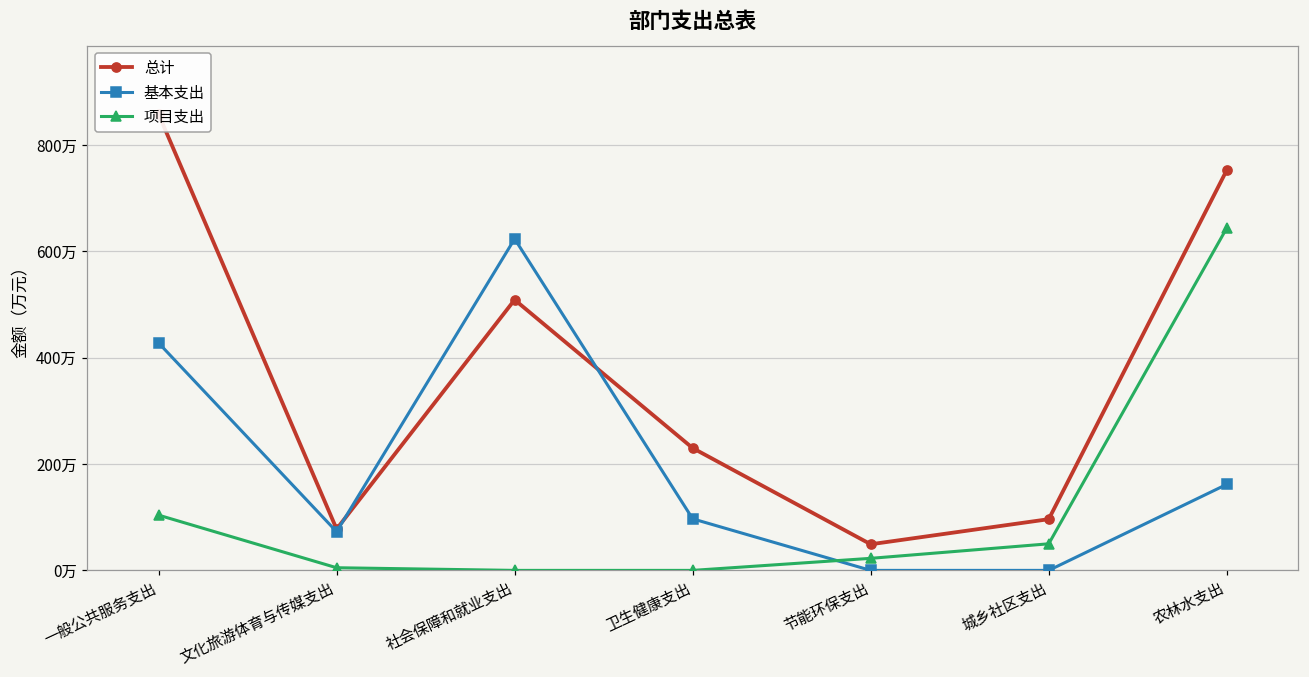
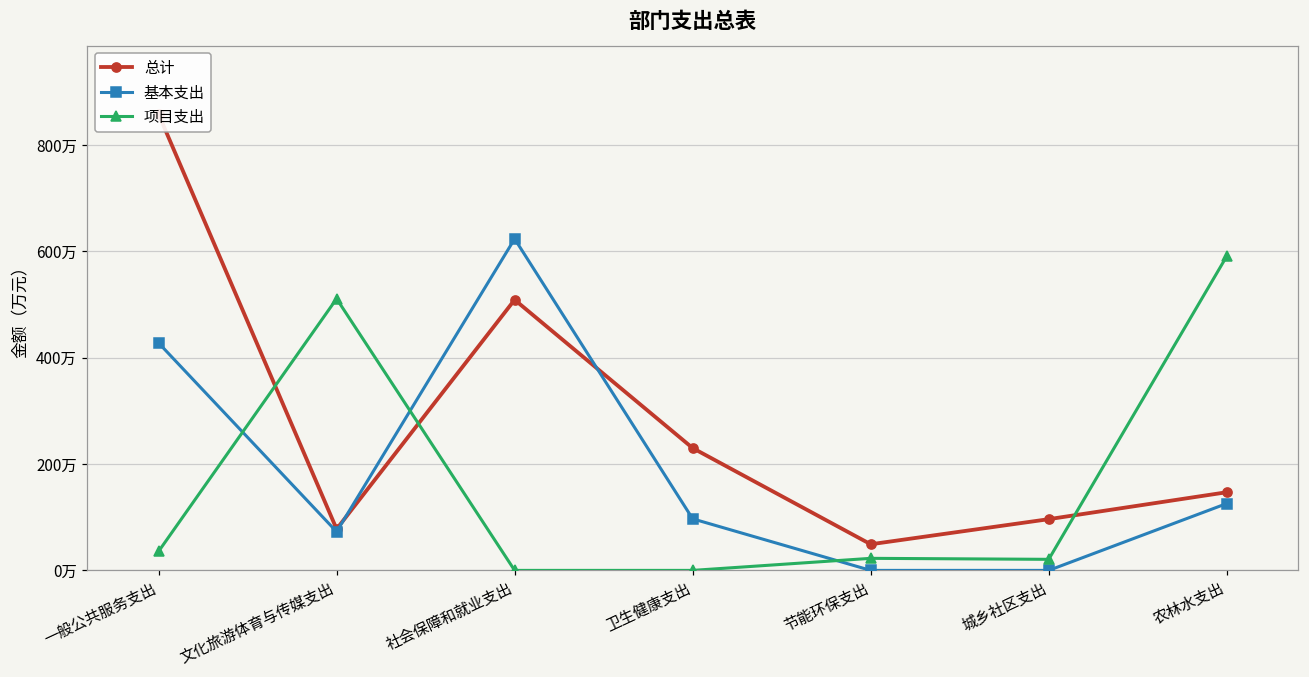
项目支出, 一般公共服务支出: 100万 -> 40万
项目支出, 文化旅游体育与传媒支出: 10万 -> 510万
项目支出, 城乡社区支出: 50万 -> 20万
总计, 农林水支出: 750万 -> 150万
基本支出, 农林水支出: 160万 -> 130万
项目支出, 农林水支出: 640万 -> 590万
